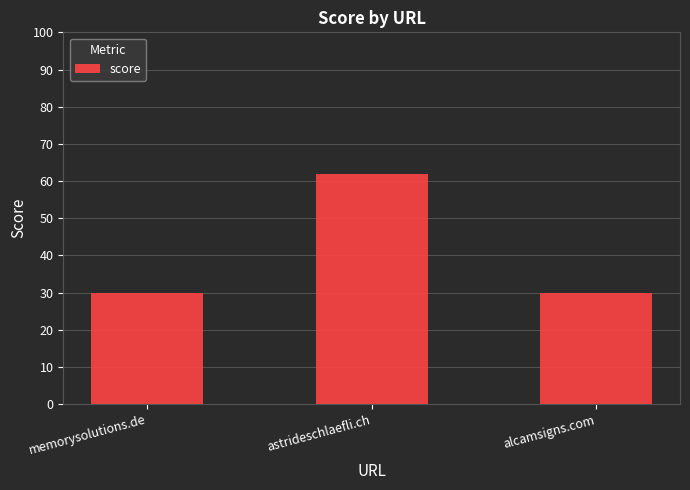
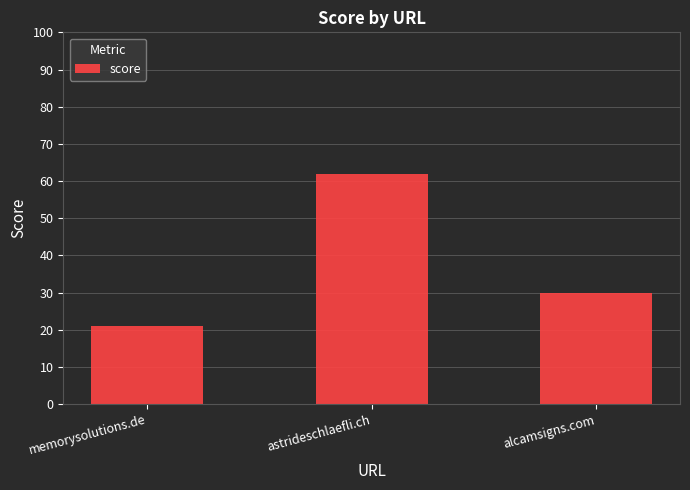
memorysolutions.de: 30 -> 21
